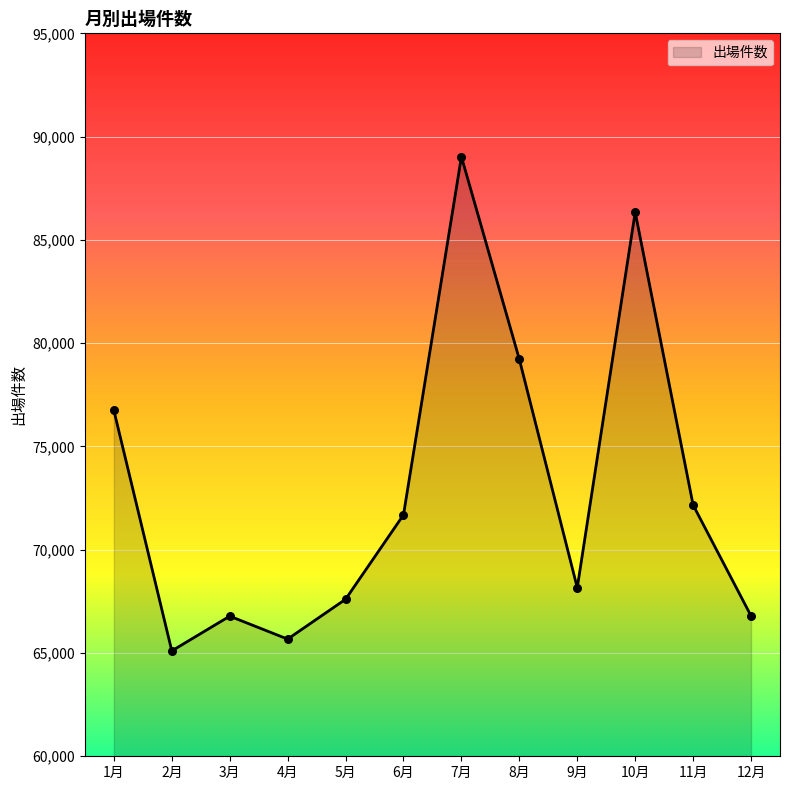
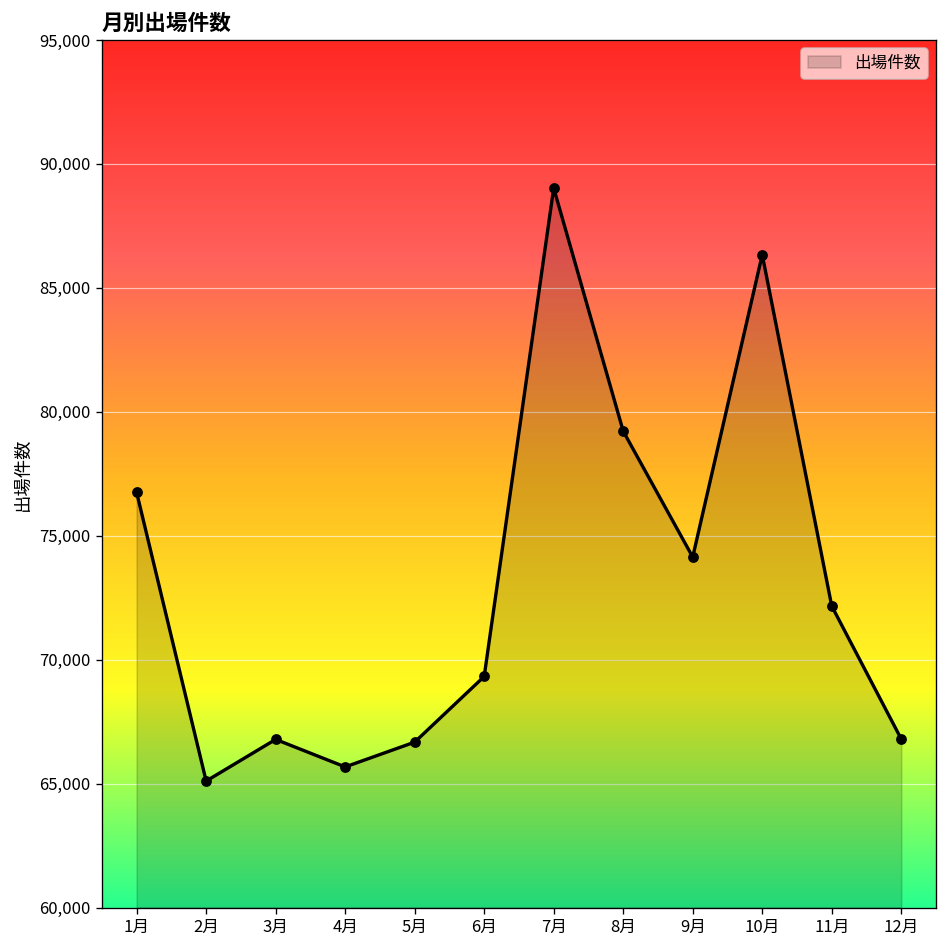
5月: 67,600 -> 66,700
6月: 71,700 -> 69,300
9月: 68,200 -> 74,100
